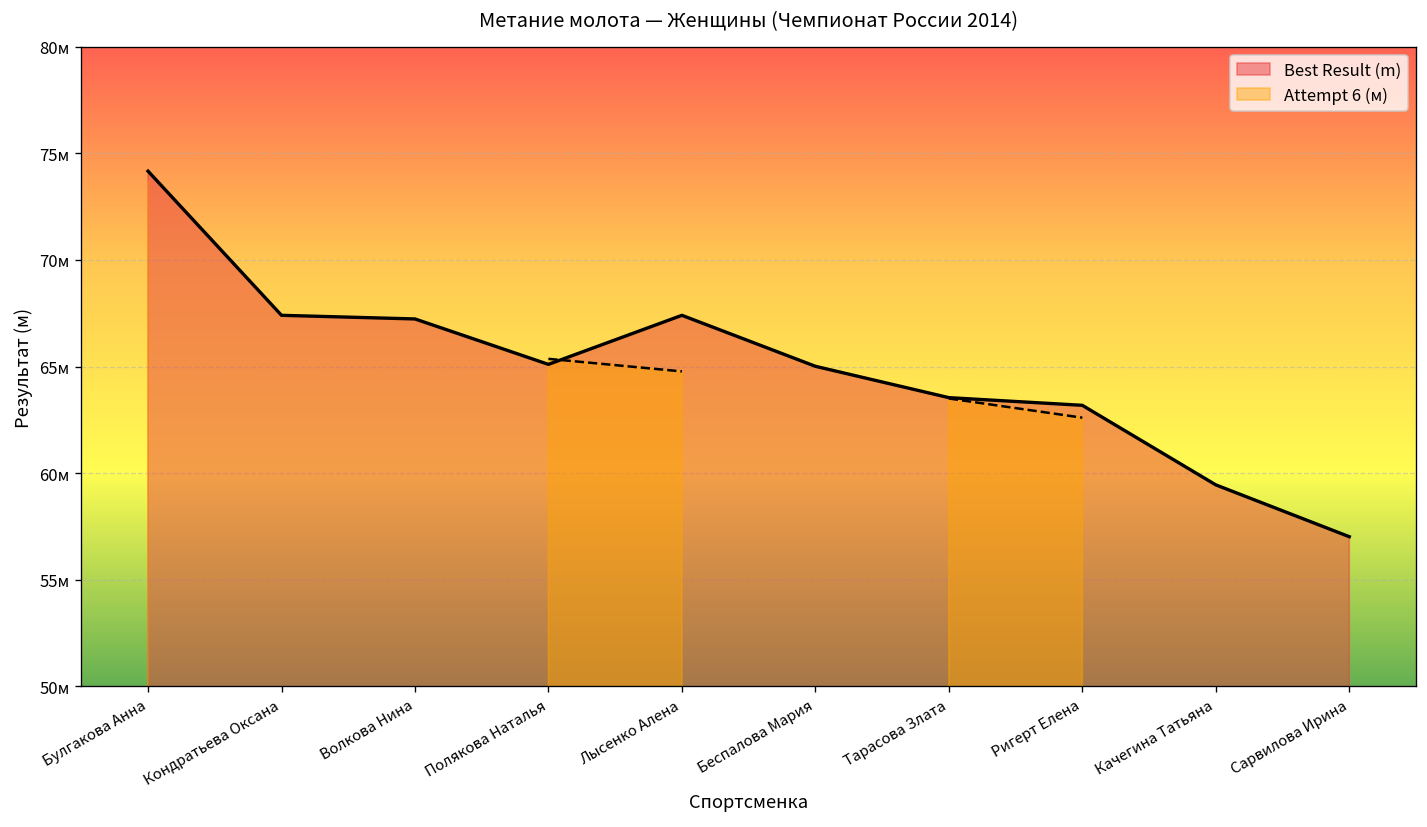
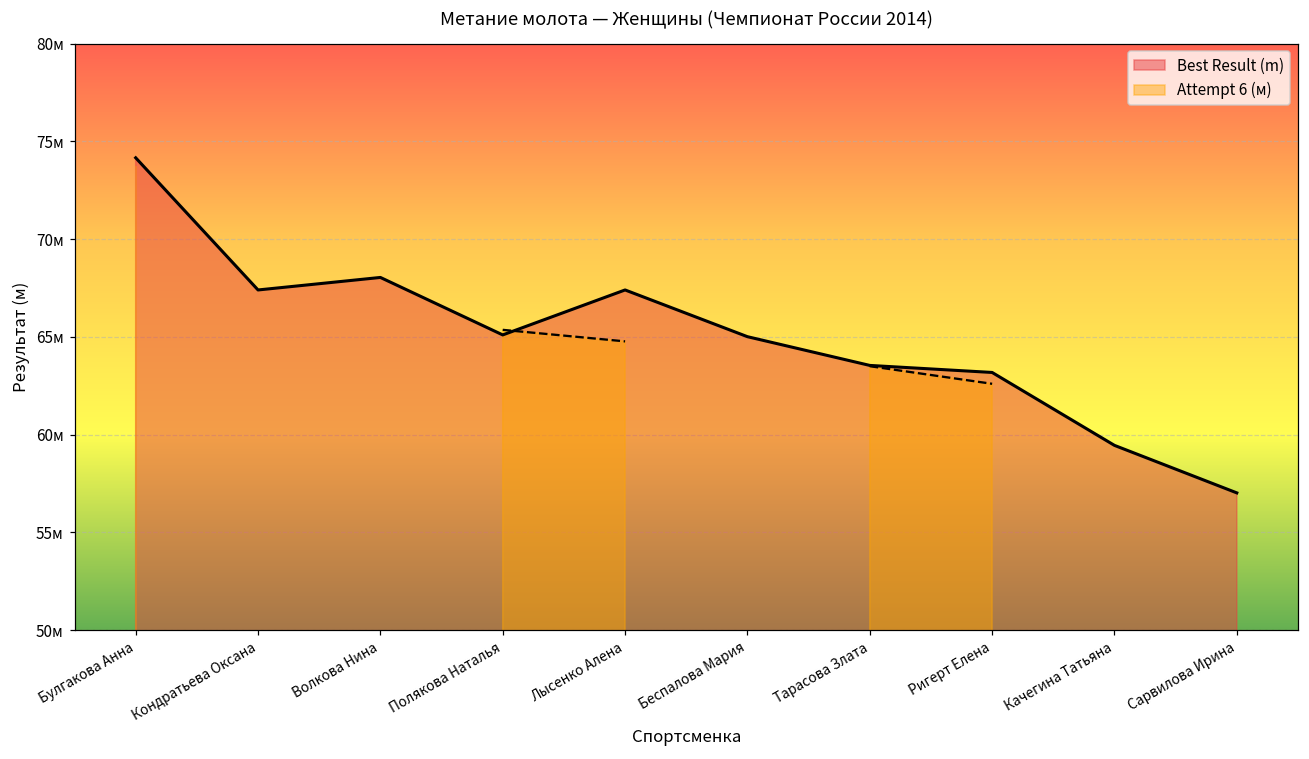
Best Result (m), Волкова Нина: 67.2м -> 68.0м
